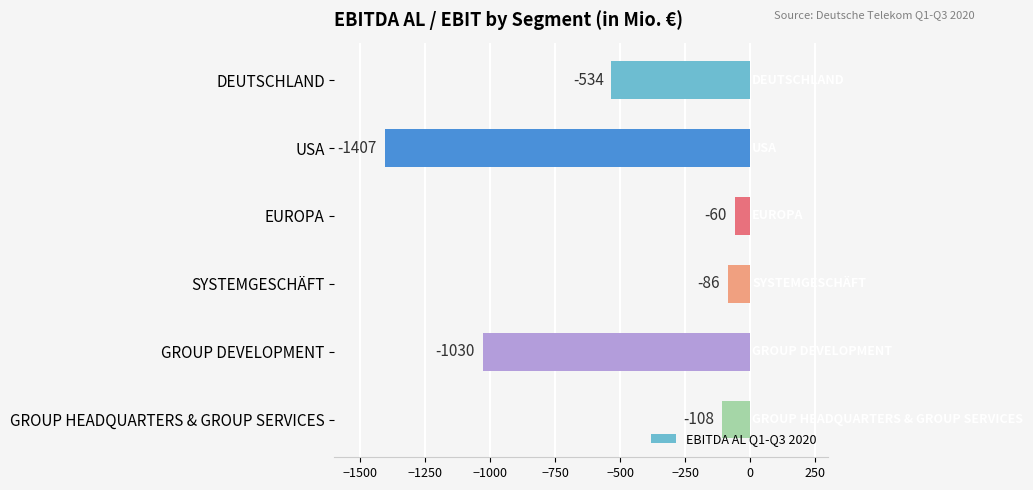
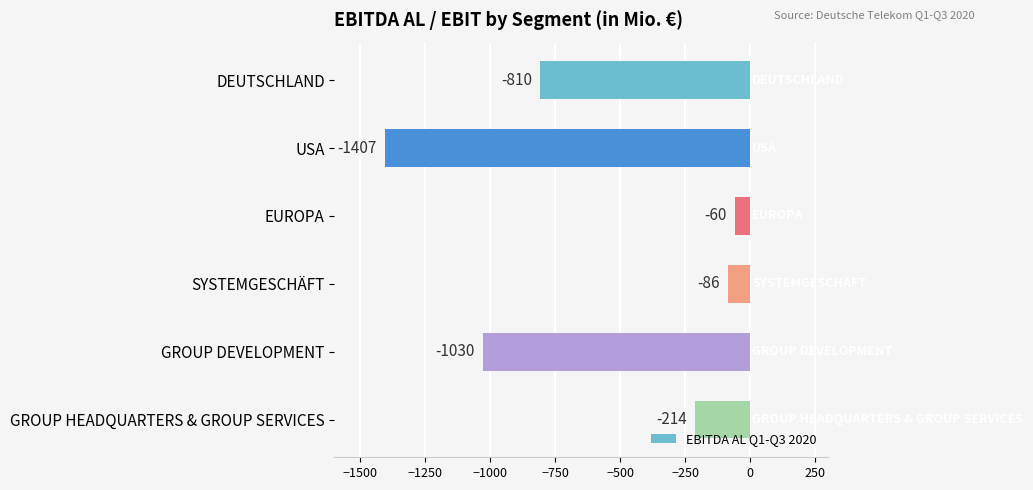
DEUTSCHLAND: -534 -> -810
GROUP HEADQUARTERS & GROUP SERVICES: -108 -> -214
